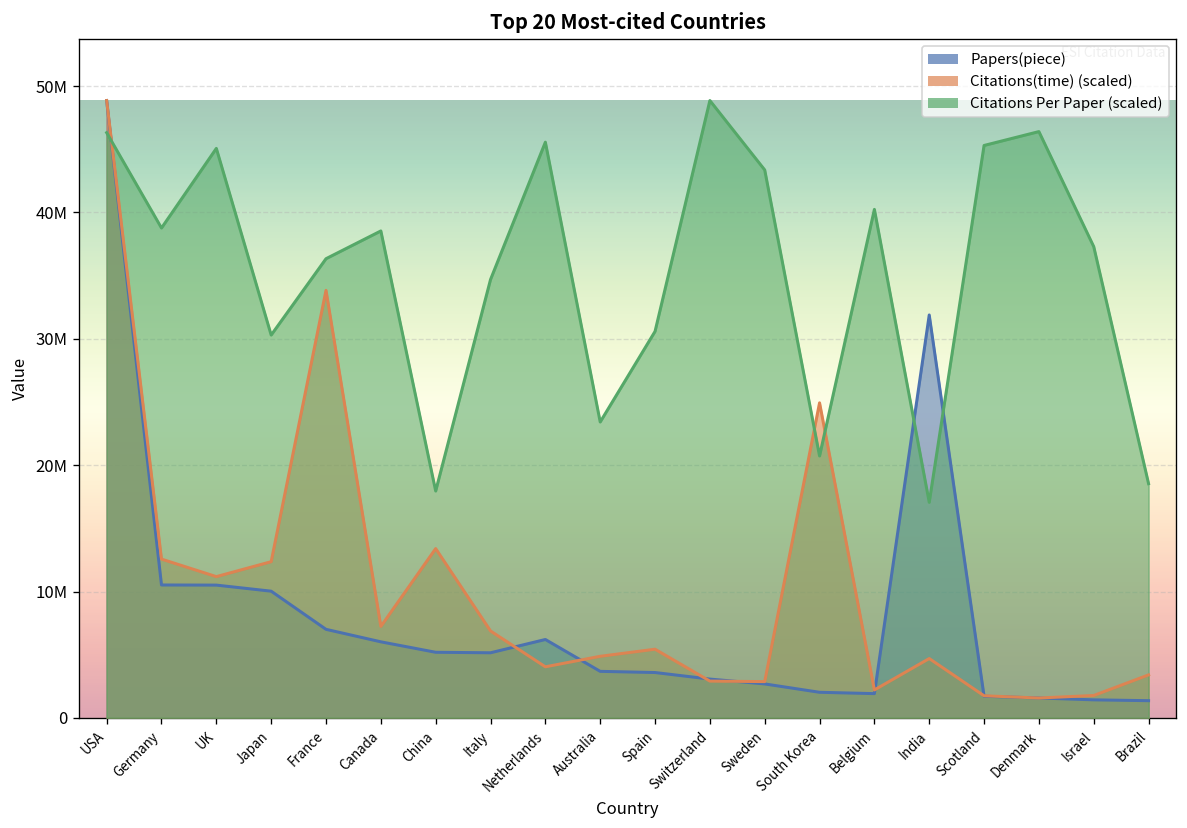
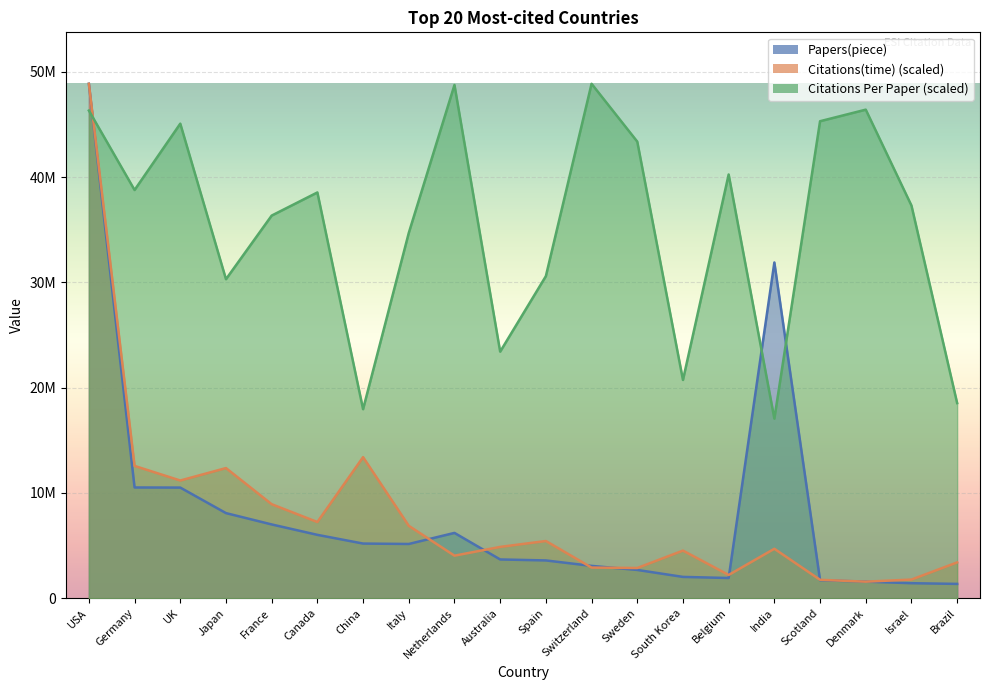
Papers(piece), Japan: 10000000 -> 8100000
Citations(time) (scaled), France: 33800000 -> 8900000
Citations Per Paper (scaled), Netherlands: 45600000 -> 48700000
Citations(time) (scaled), South Korea: 24900000 -> 4500000
